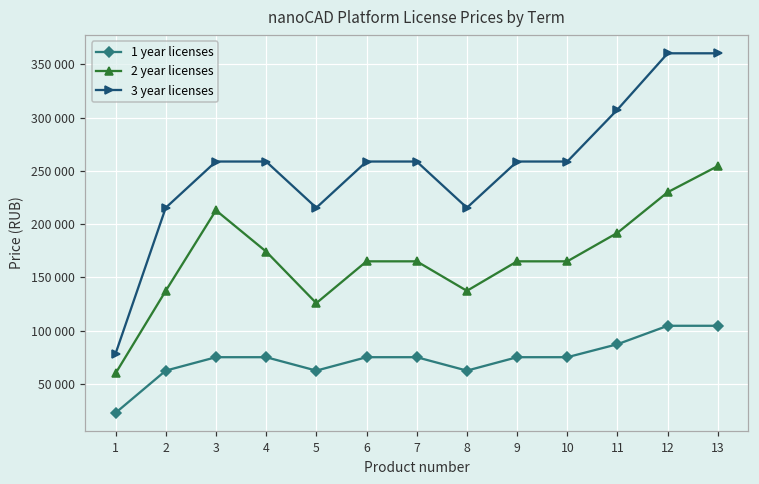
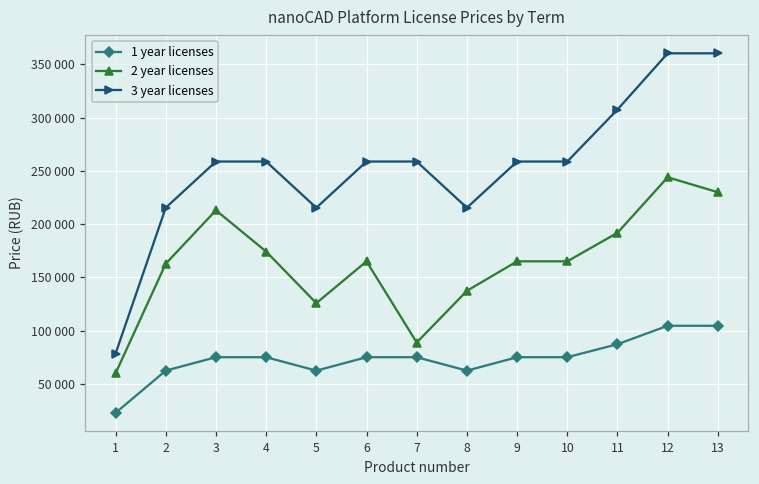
2 year licenses, 2: 140000 -> 160000
2 year licenses, 7: 170000 -> 90000
2 year licenses, 12: 230000 -> 240000
2 year licenses, 13: 250000 -> 230000
